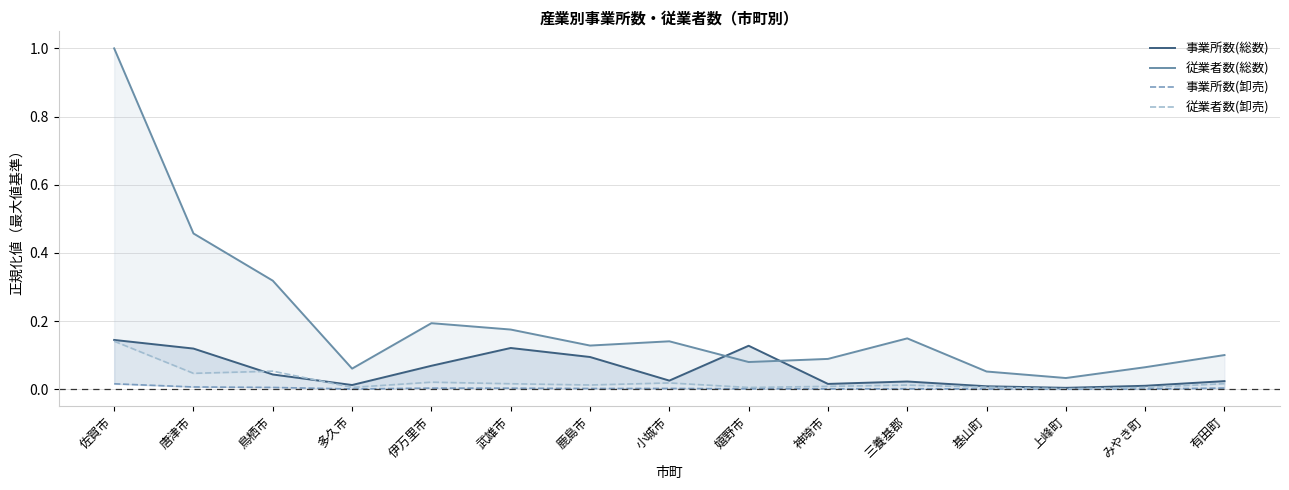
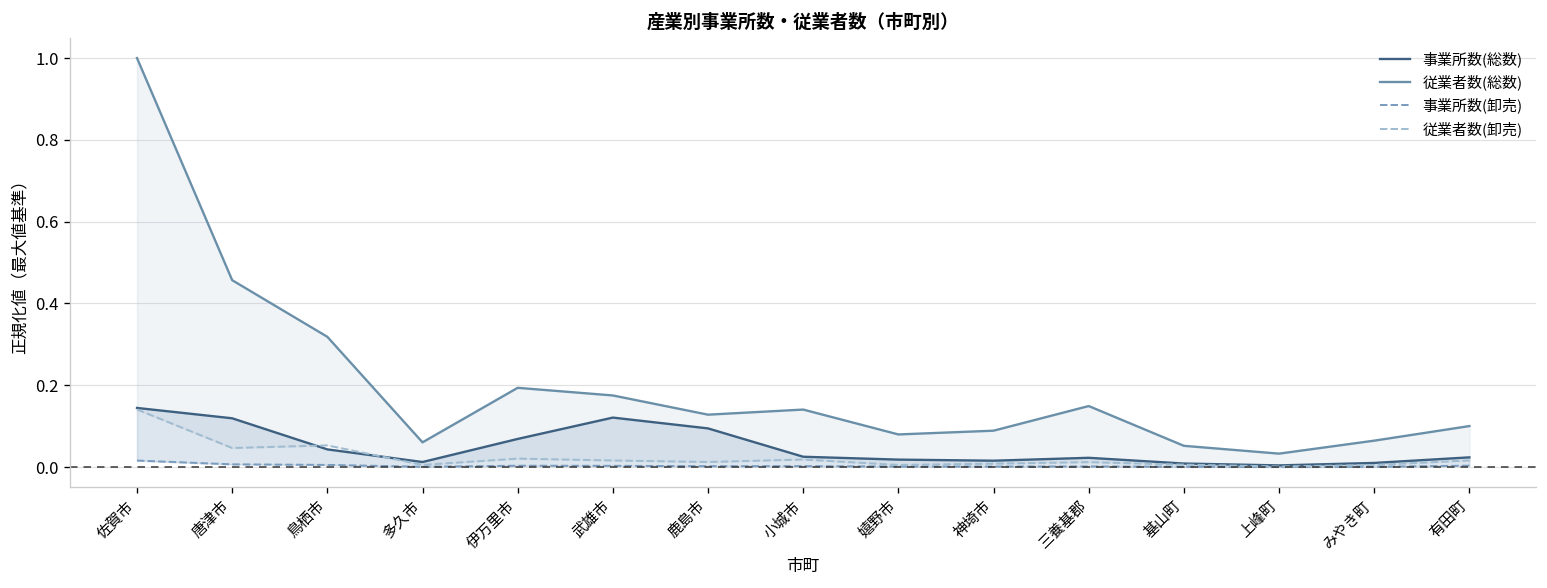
事業所数(総数), 嬉野市: 0.13 -> 0.02
